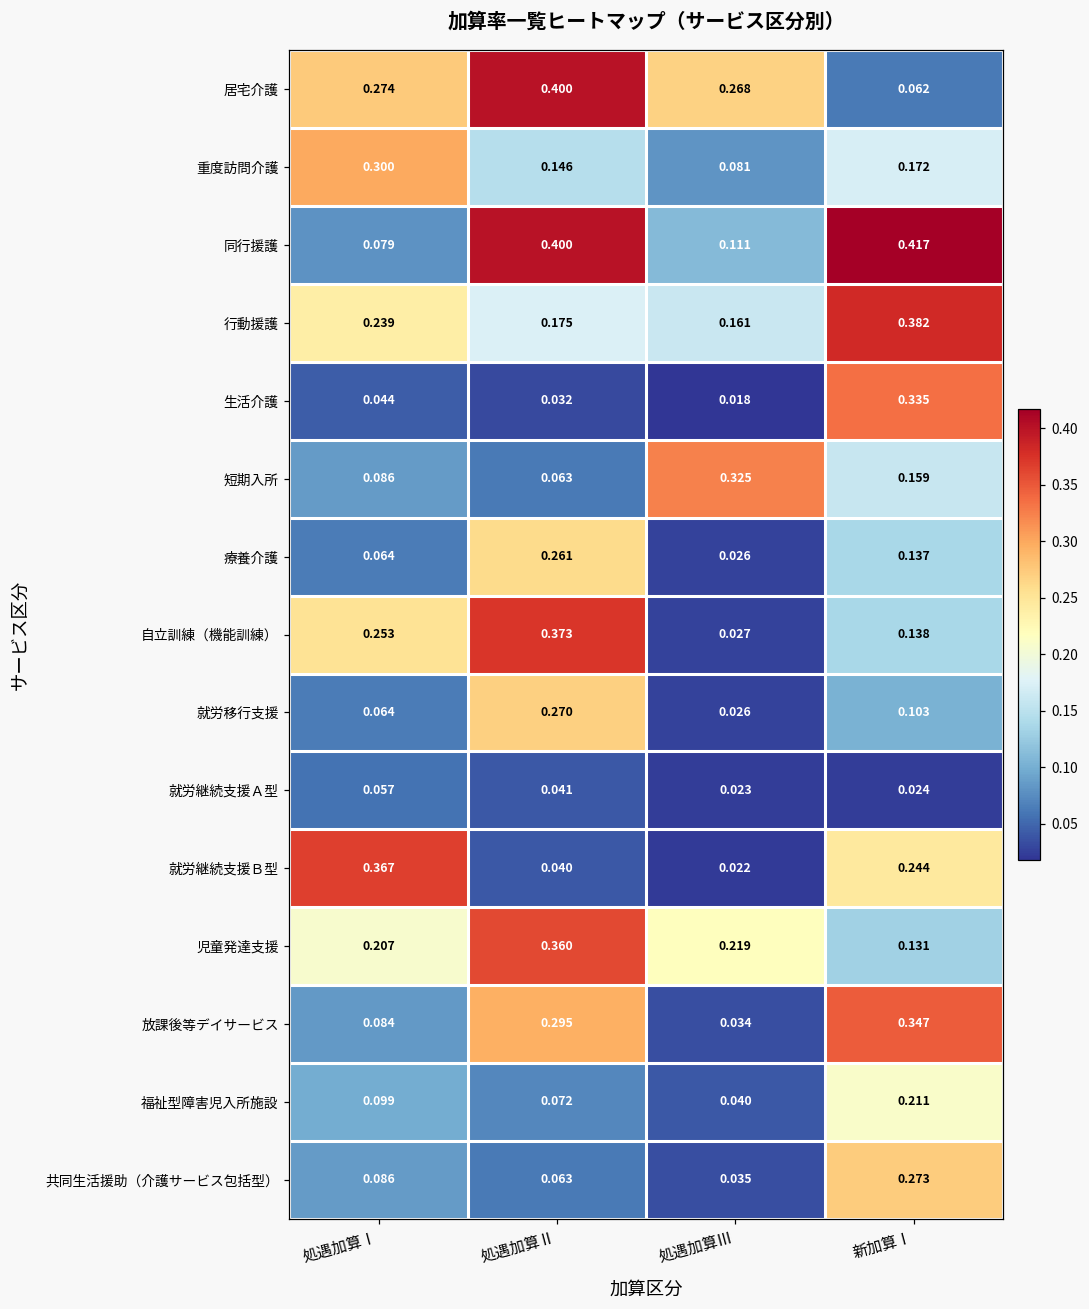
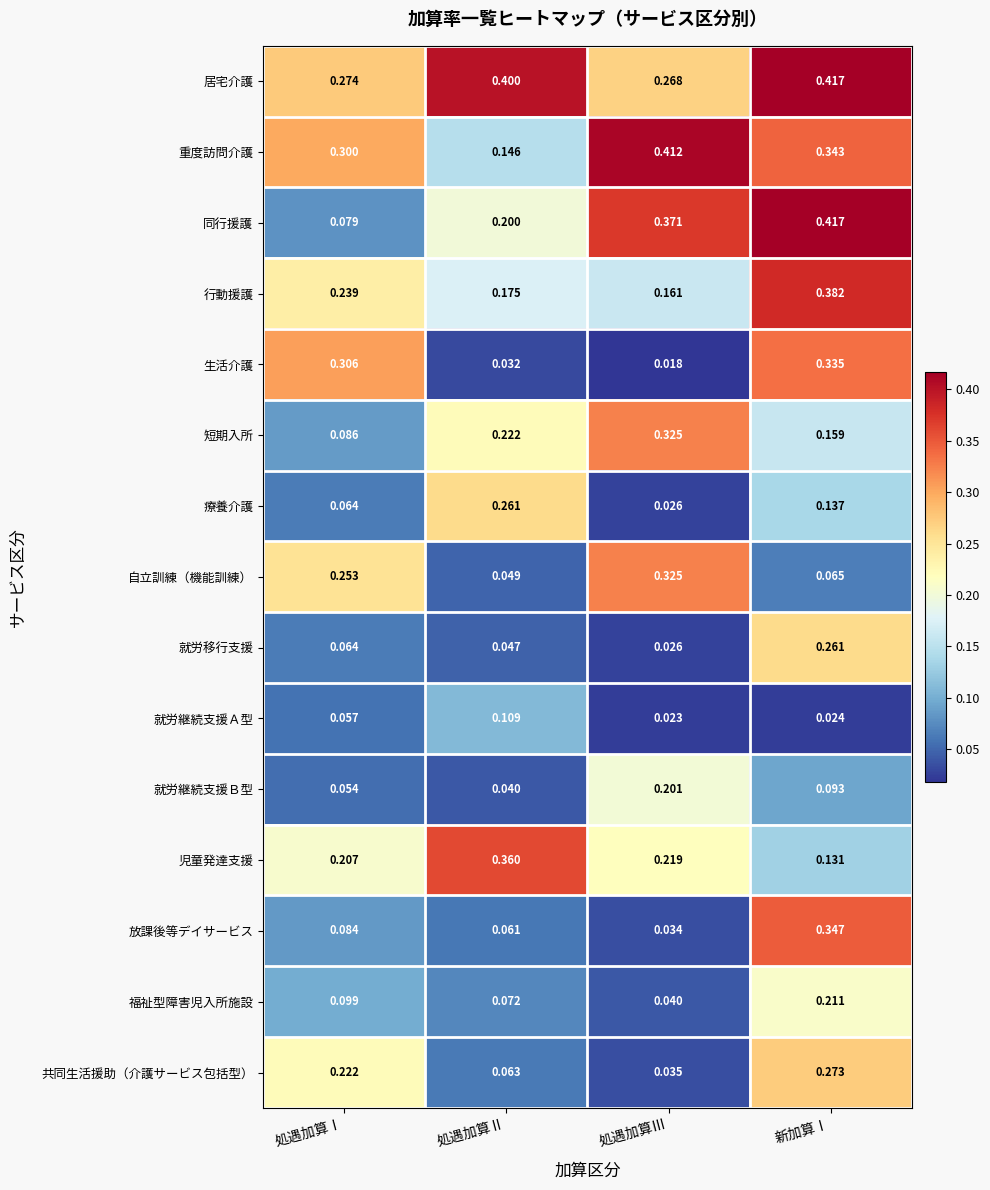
居宅介護, 新加算Ⅰ: 0.062 -> 0.417
重度訪問介護, 処遇加算Ⅲ: 0.081 -> 0.412
重度訪問介護, 新加算Ⅰ: 0.172 -> 0.343
同行援護, 処遇加算Ⅱ: 0.400 -> 0.200
同行援護, 処遇加算Ⅲ: 0.111 -> 0.371
生活介護, 処遇加算Ⅰ: 0.044 -> 0.306
短期入所, 処遇加算Ⅱ: 0.063 -> 0.222
自立訓練（機能訓練）, 処遇加算Ⅱ: 0.373 -> 0.049
自立訓練（機能訓練）, 処遇加算Ⅲ: 0.027 -> 0.325
自立訓練（機能訓練）, 新加算Ⅰ: 0.138 -> 0.065
就労移行支援, 処遇加算Ⅱ: 0.270 -> 0.047
就労移行支援, 新加算Ⅰ: 0.103 -> 0.261
就労継続支援Ａ型, 処遇加算Ⅱ: 0.041 -> 0.109
就労継続支援Ｂ型, 処遇加算Ⅰ: 0.367 -> 0.054
就労継続支援Ｂ型, 処遇加算Ⅲ: 0.022 -> 0.201
就労継続支援Ｂ型, 新加算Ⅰ: 0.244 -> 0.093
放課後等デイサービス, 処遇加算Ⅱ: 0.295 -> 0.061
共同生活援助（介護サービス包括型）, 処遇加算Ⅰ: 0.086 -> 0.222
